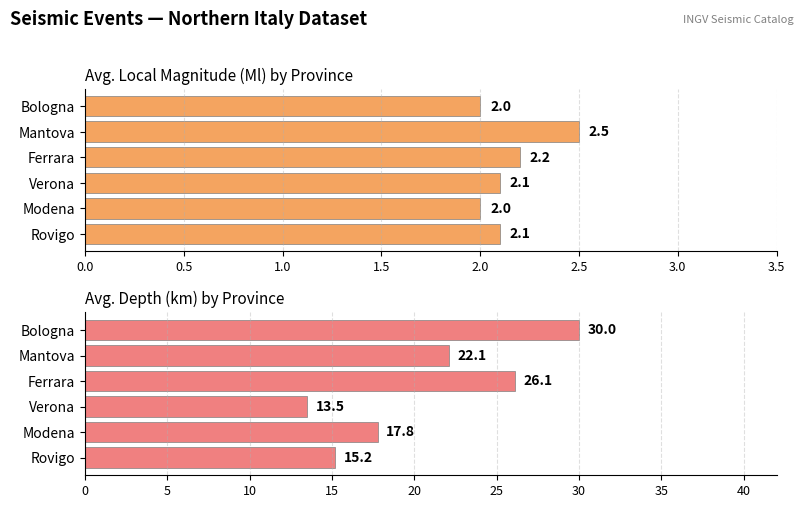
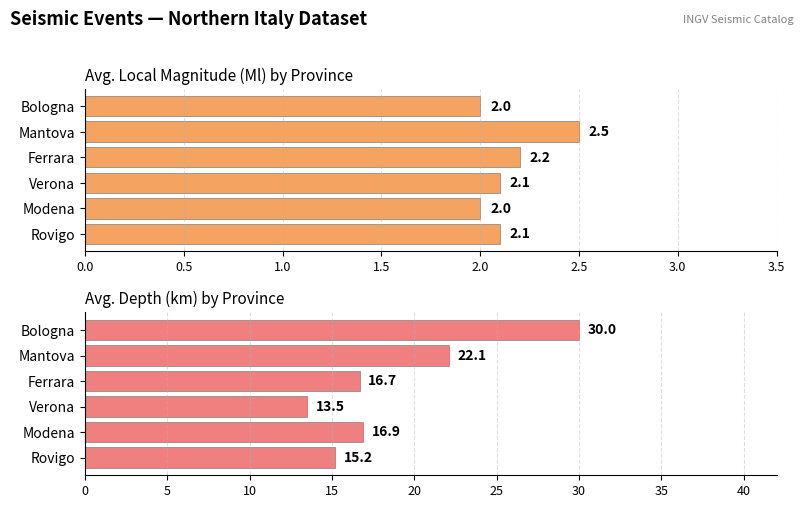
Avg. Depth (km) by Province, Ferrara: 26.1 -> 16.7
Avg. Depth (km) by Province, Modena: 17.8 -> 16.9
